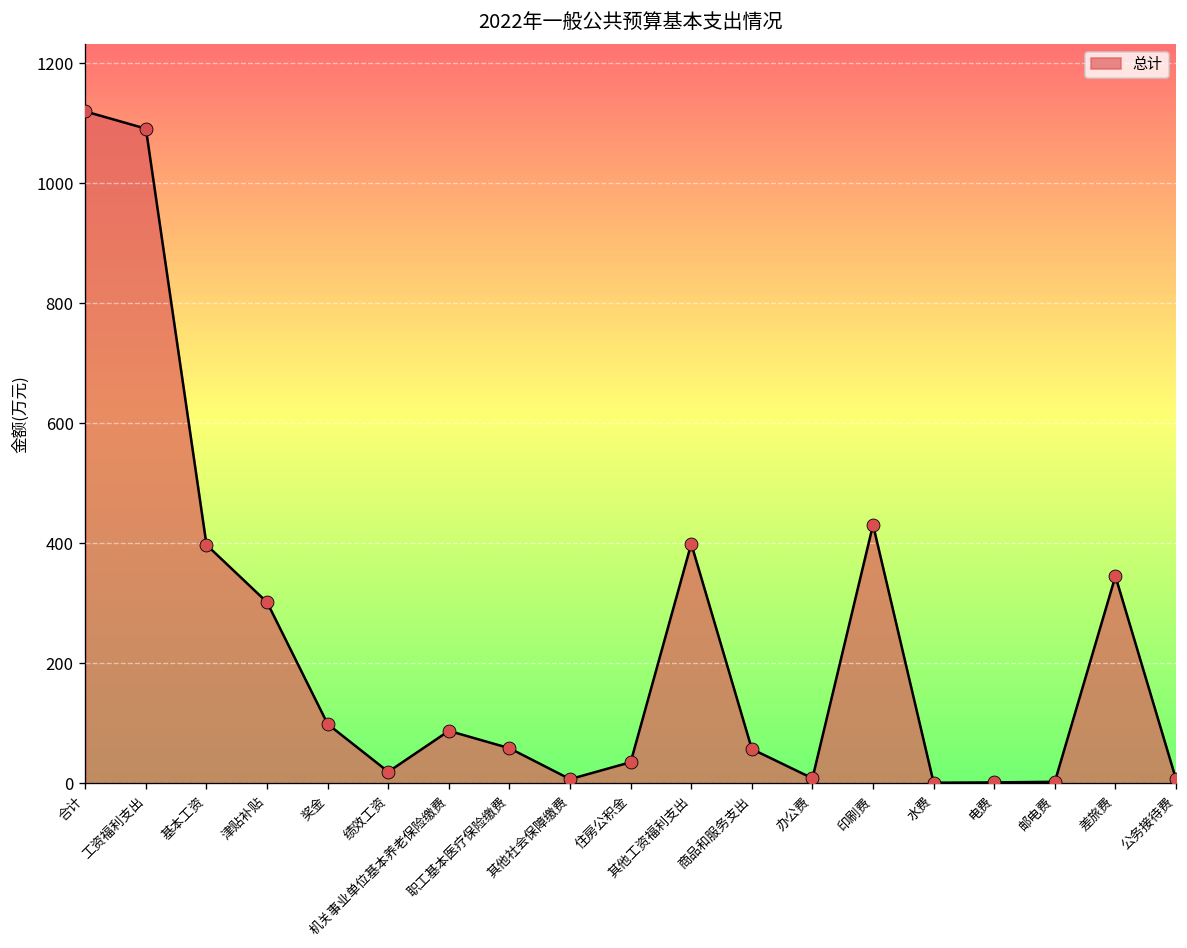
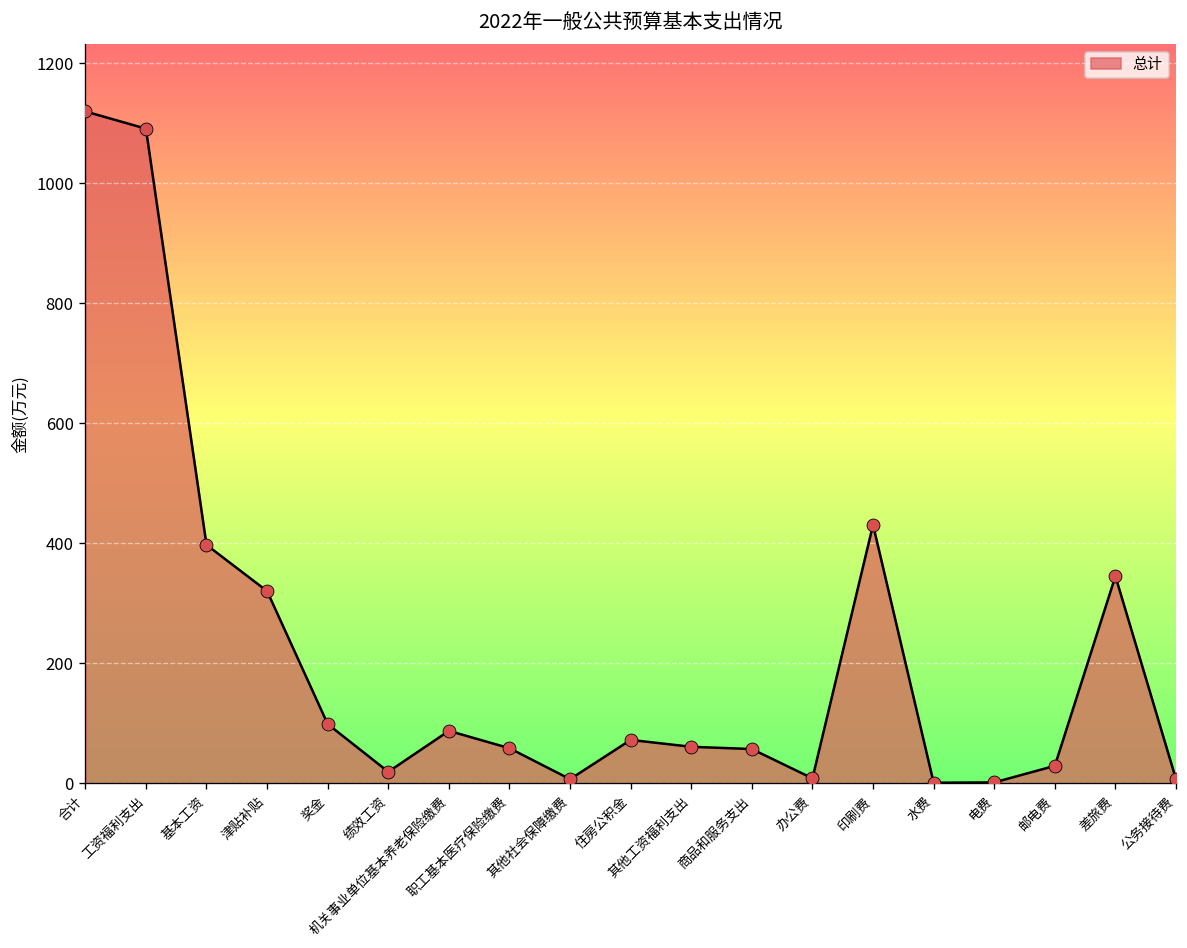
津贴补贴: 300 -> 320
住房公积金: 30 -> 70
其他工资福利支出: 400 -> 60
邮电费: 0 -> 30
